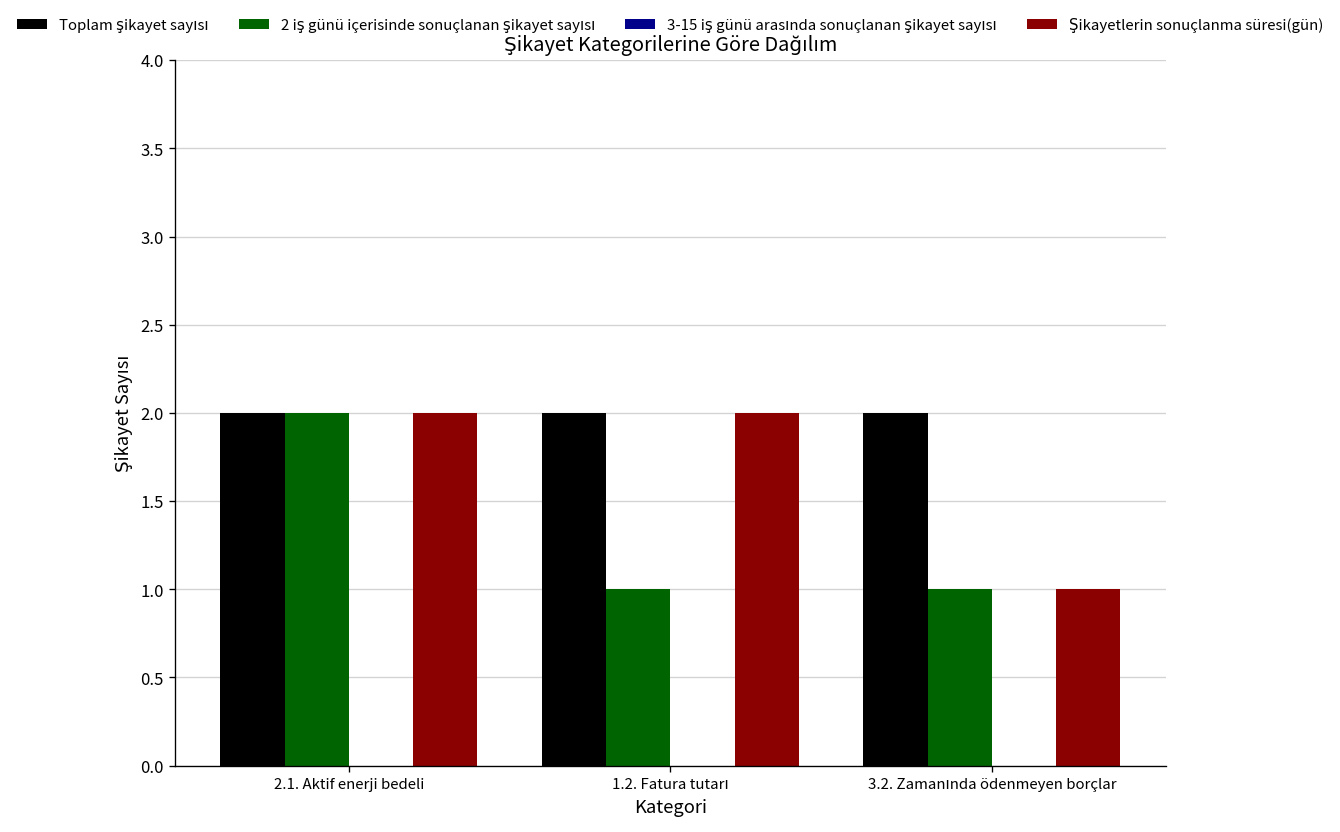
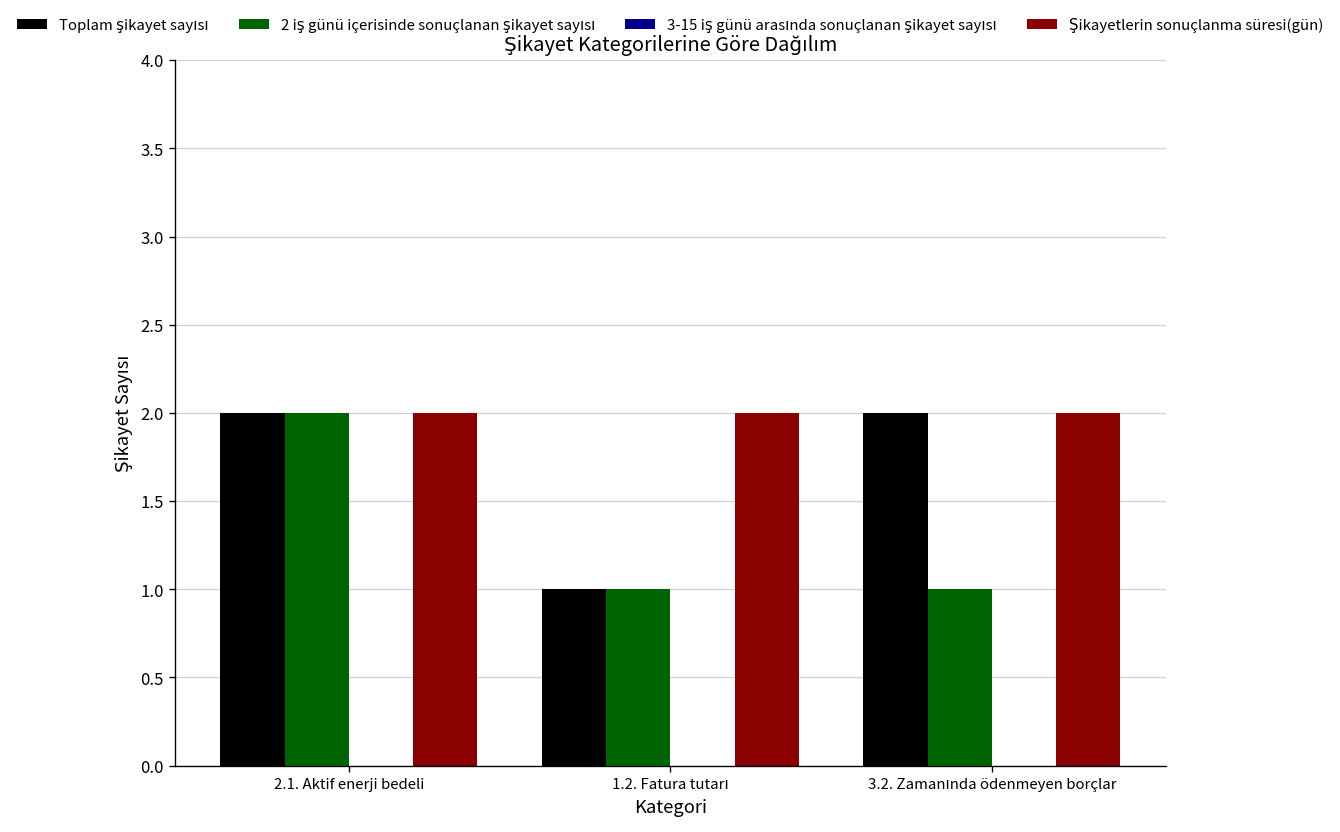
Toplam şikayet sayısı, 1.2. Fatura tutarı: 2 -> 1
Şikayetlerin sonuçlanma süresi(gün), 3.2. Zamanında ödenmeyen borçlar: 1 -> 2
